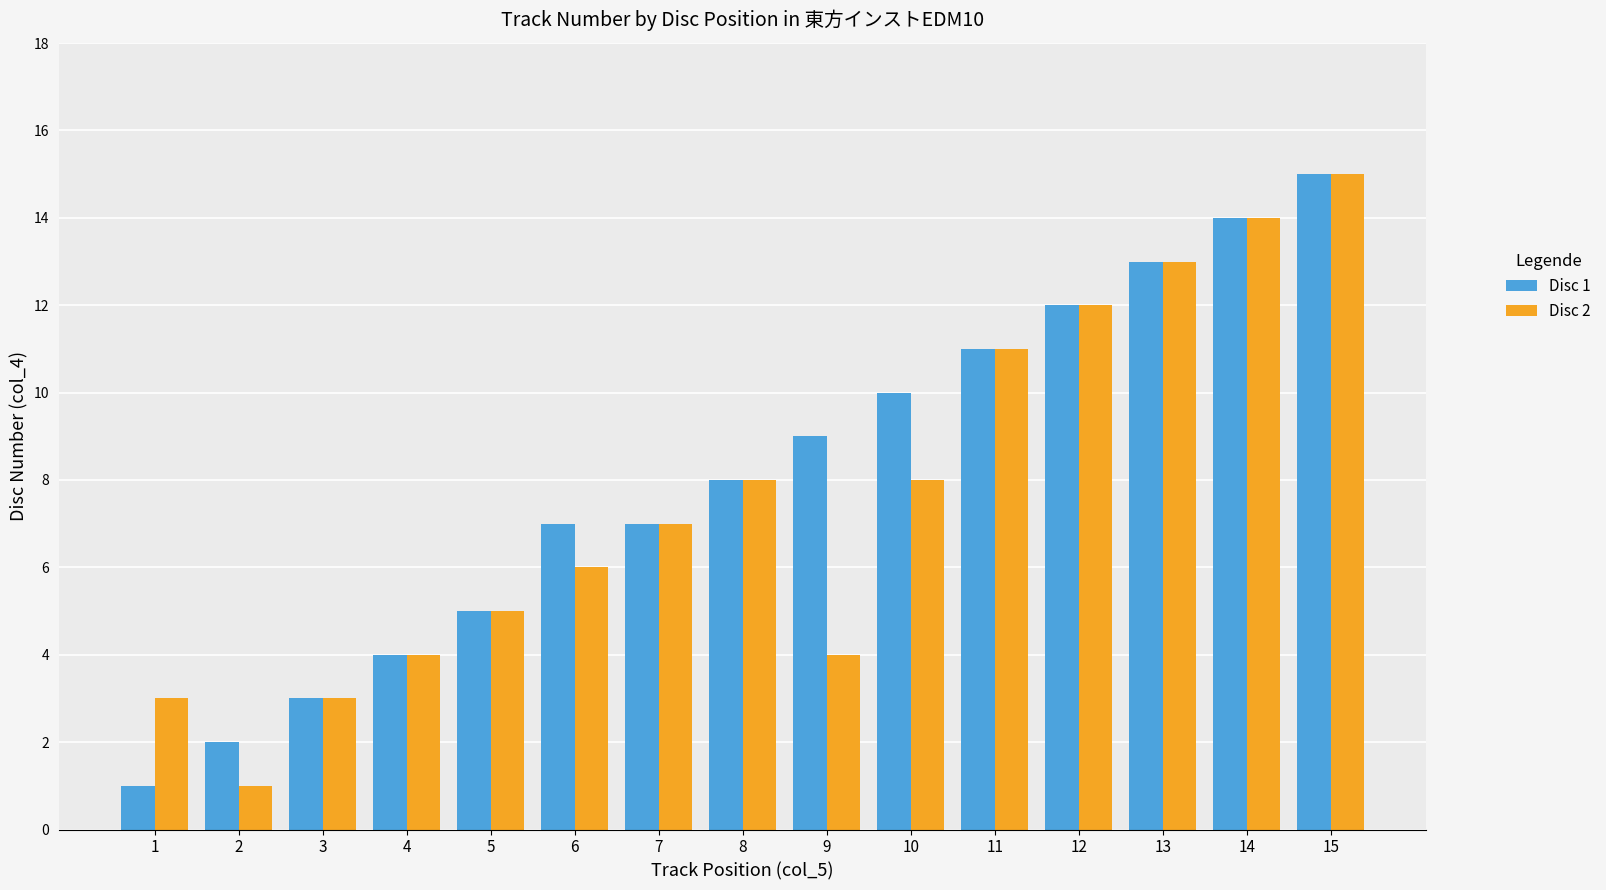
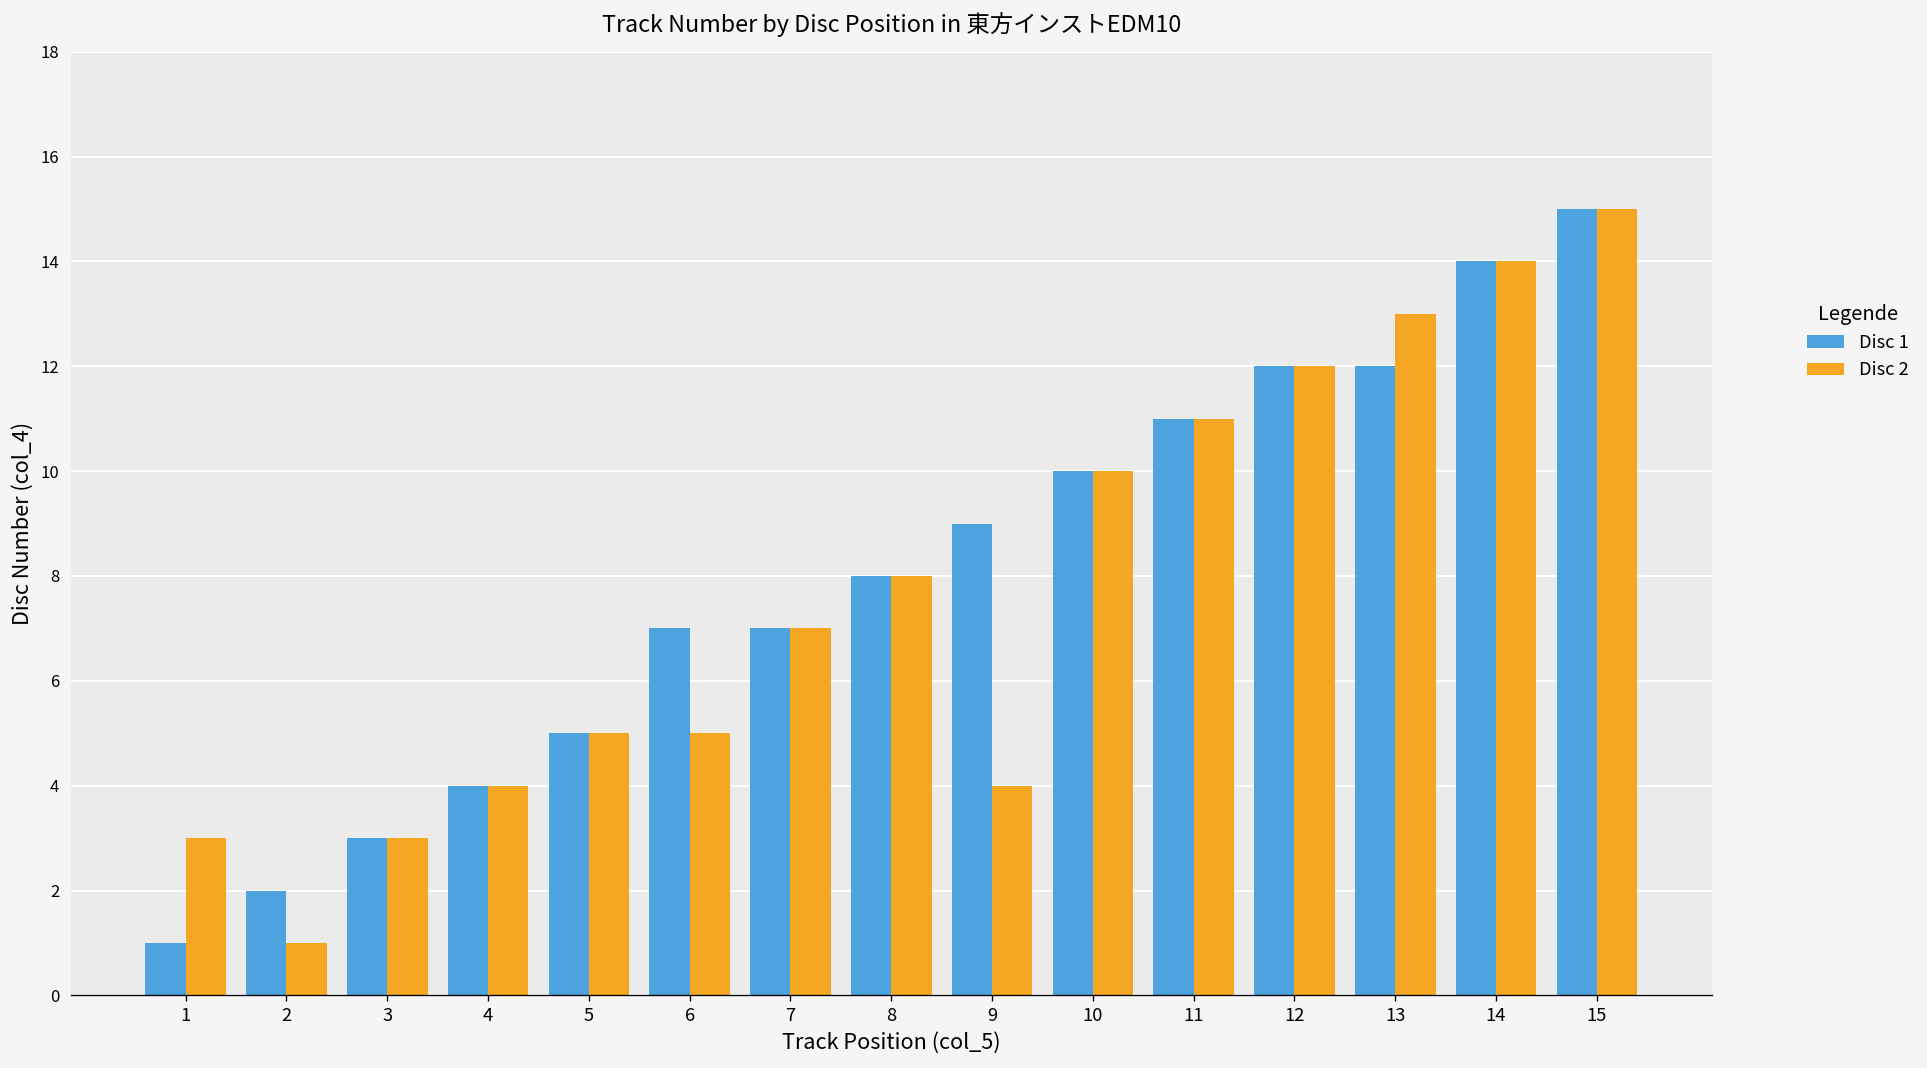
Disc 2, 6: 6 -> 5
Disc 2, 10: 8 -> 10
Disc 1, 13: 13 -> 12
